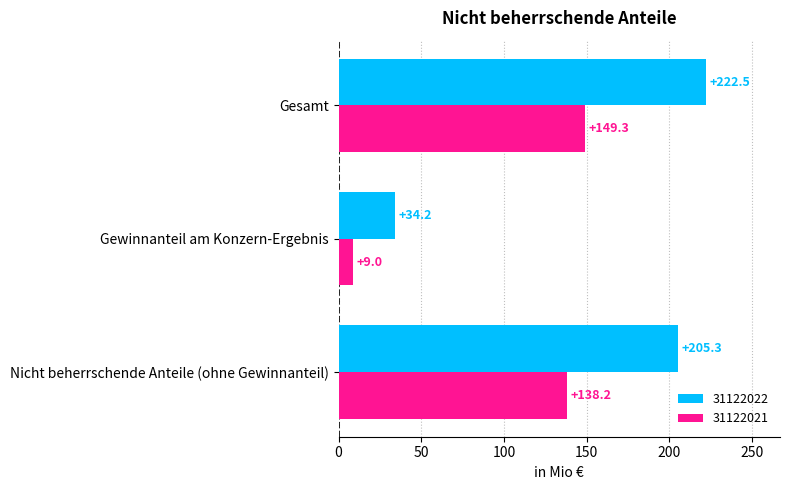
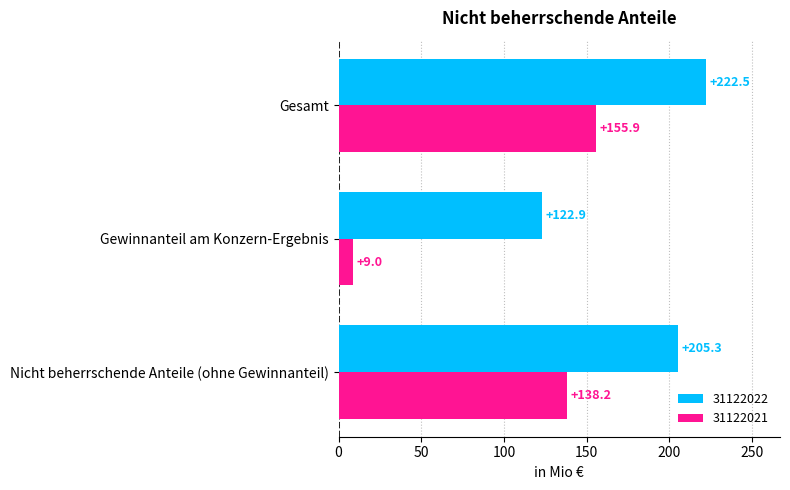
31122021, Gesamt: +149.3 -> +155.9
31122022, Gewinnanteil am Konzern-Ergebnis: +34.2 -> +122.9
